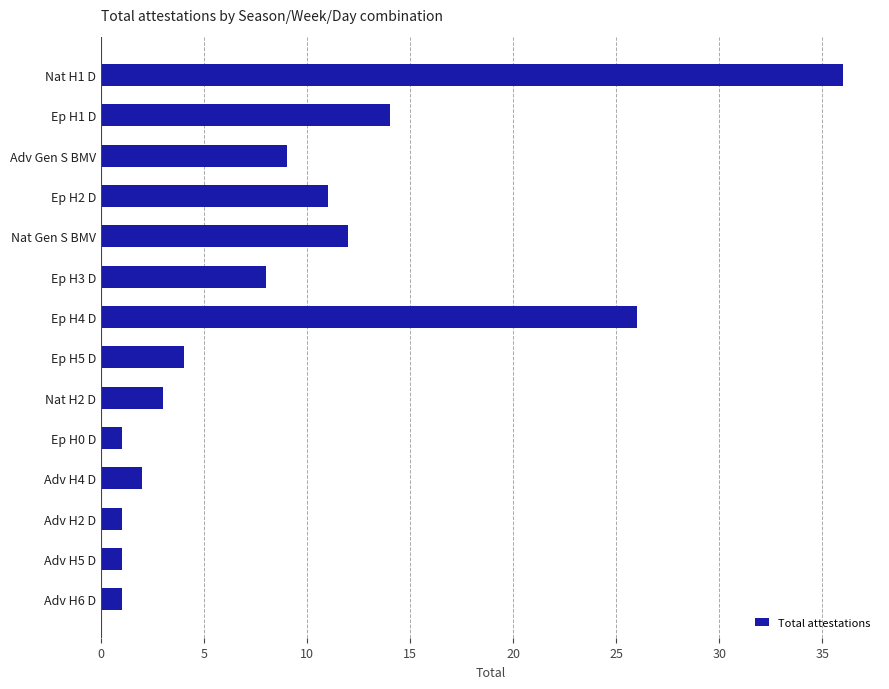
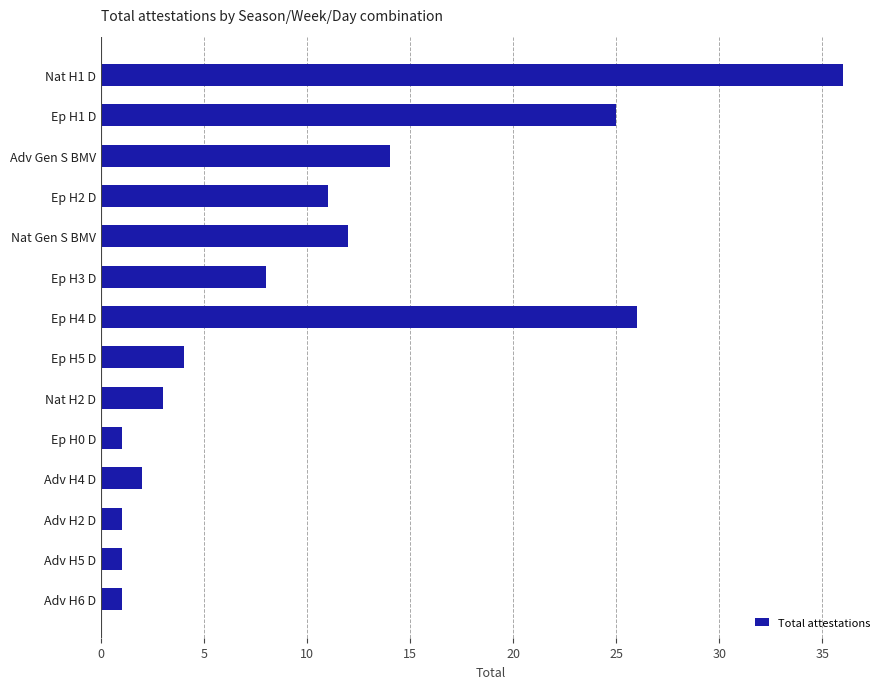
Ep H1 D: 14 -> 25
Adv Gen S BMV: 9 -> 14
